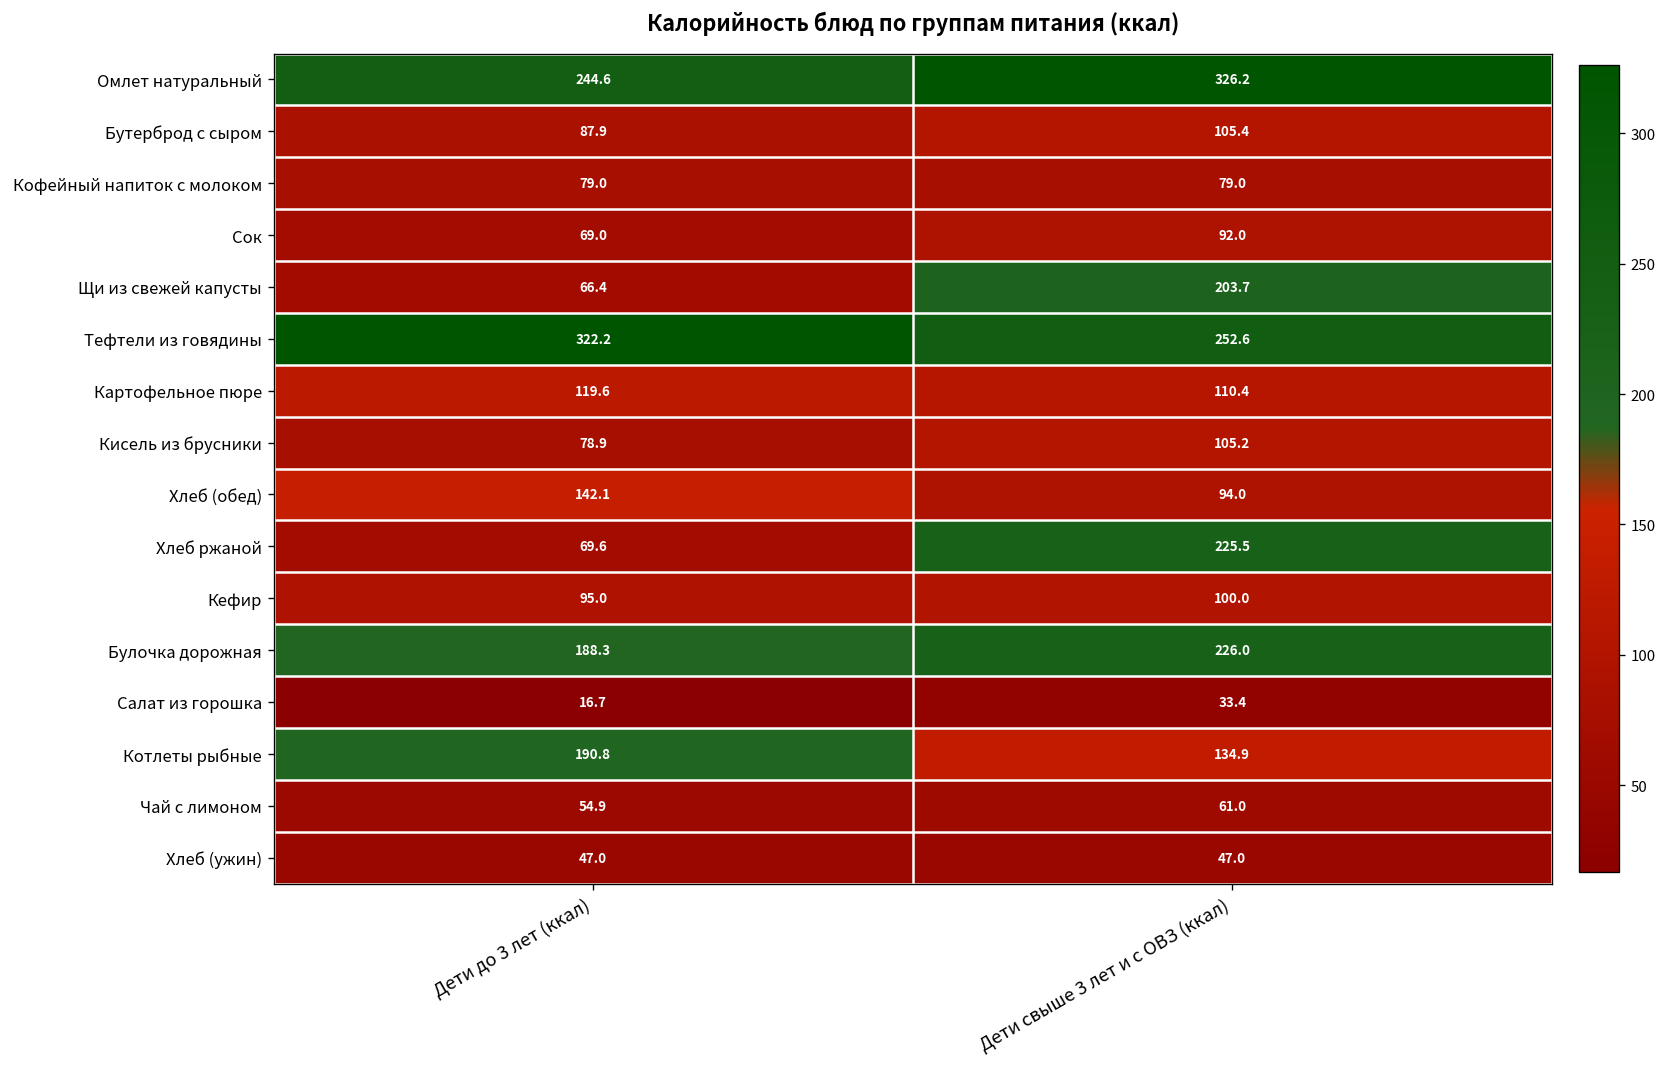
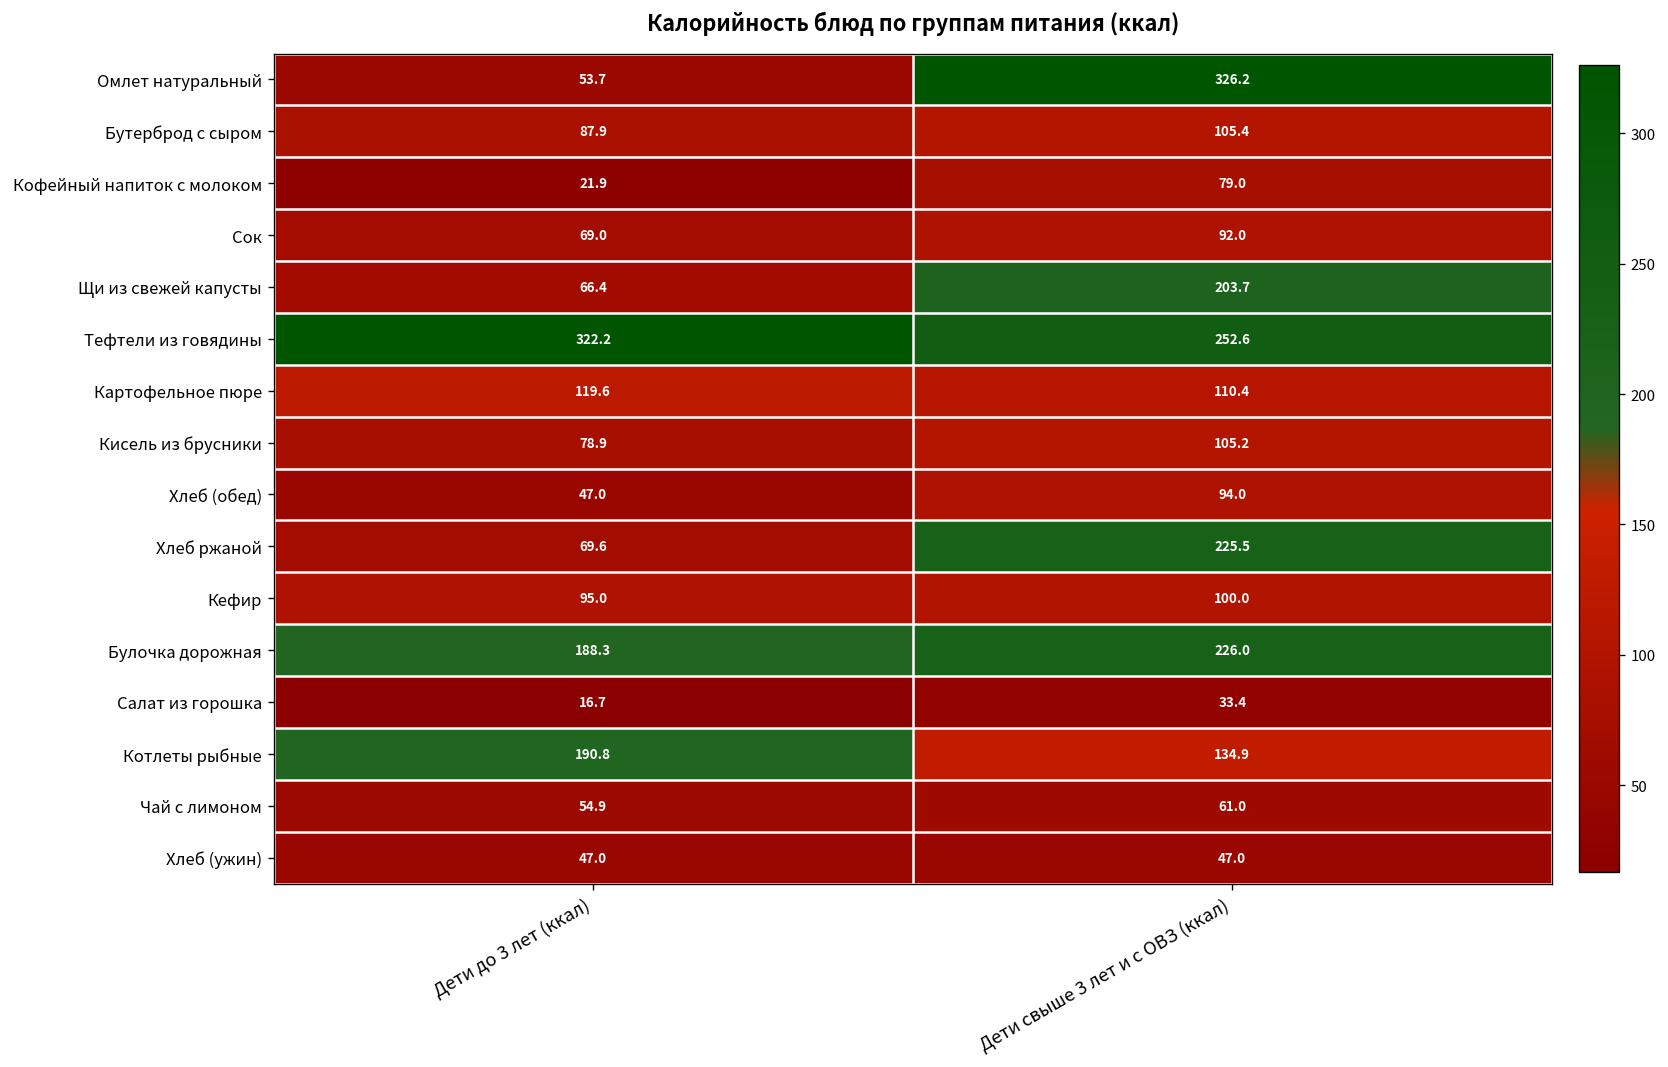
Омлет натуральный, Дети до 3 лет (ккал): 244.6 -> 53.7
Кофейный напиток с молоком, Дети до 3 лет (ккал): 79.0 -> 21.9
Хлеб (обед), Дети до 3 лет (ккал): 142.1 -> 47.0
